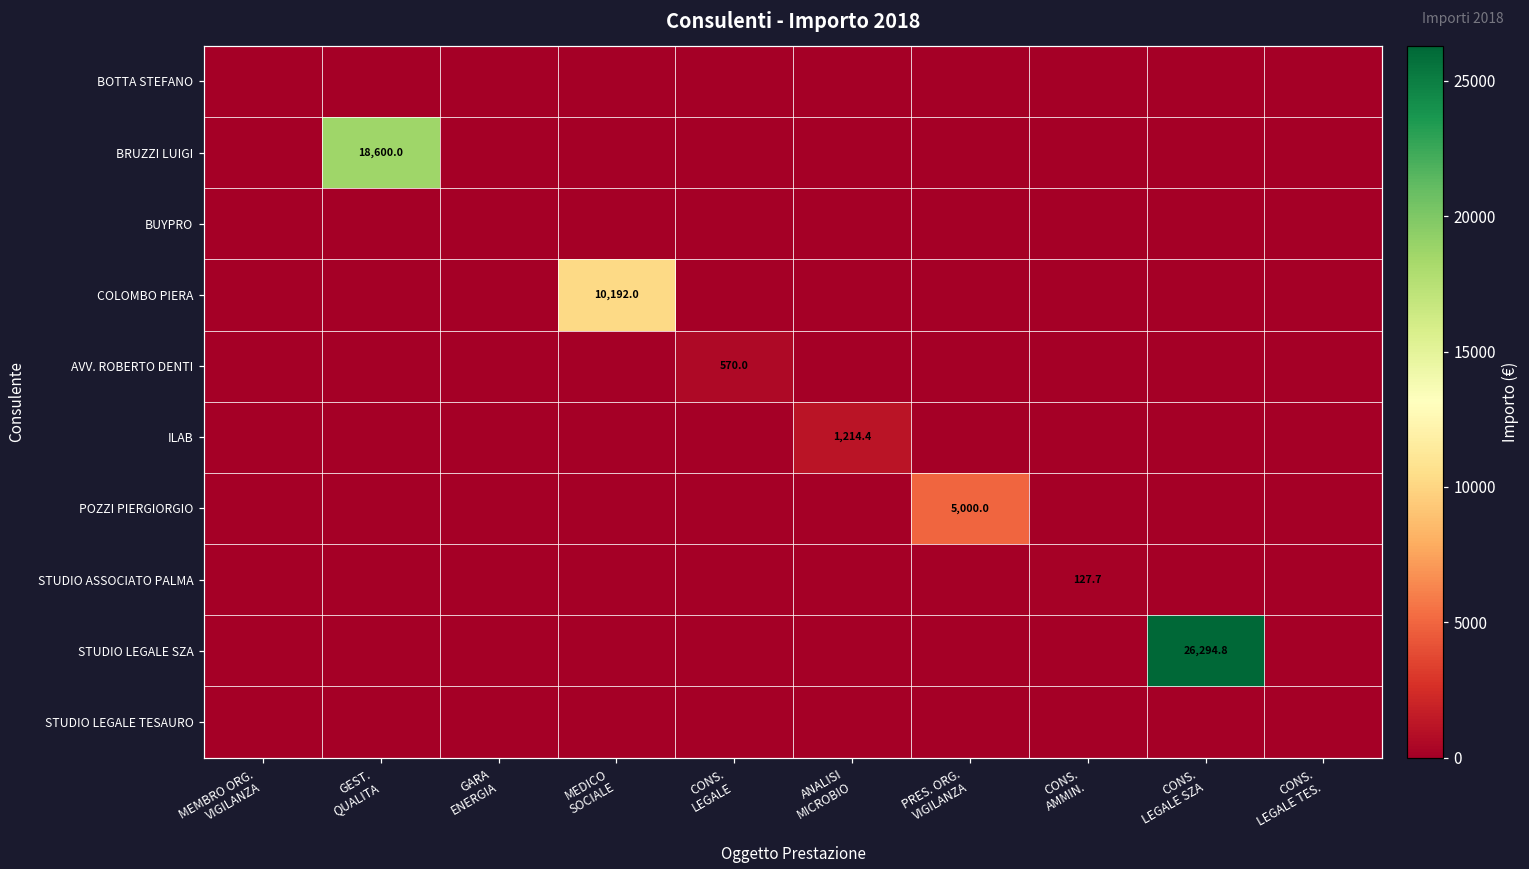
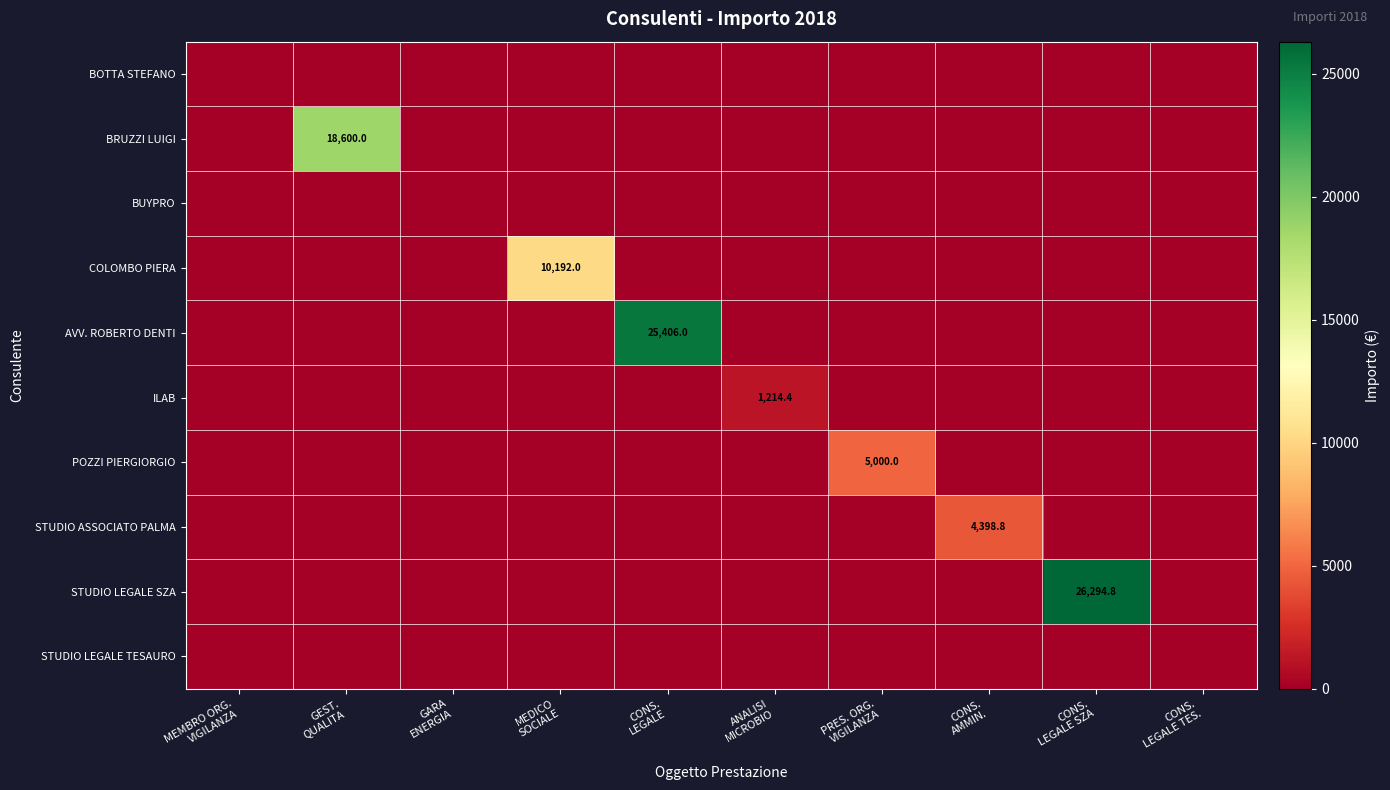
AVV. ROBERTO DENTI, CONS. LEGALE: 570.0 -> 25,406.0
STUDIO ASSOCIATO PALMA, CONS. AMMIN.: 127.7 -> 4,398.8
